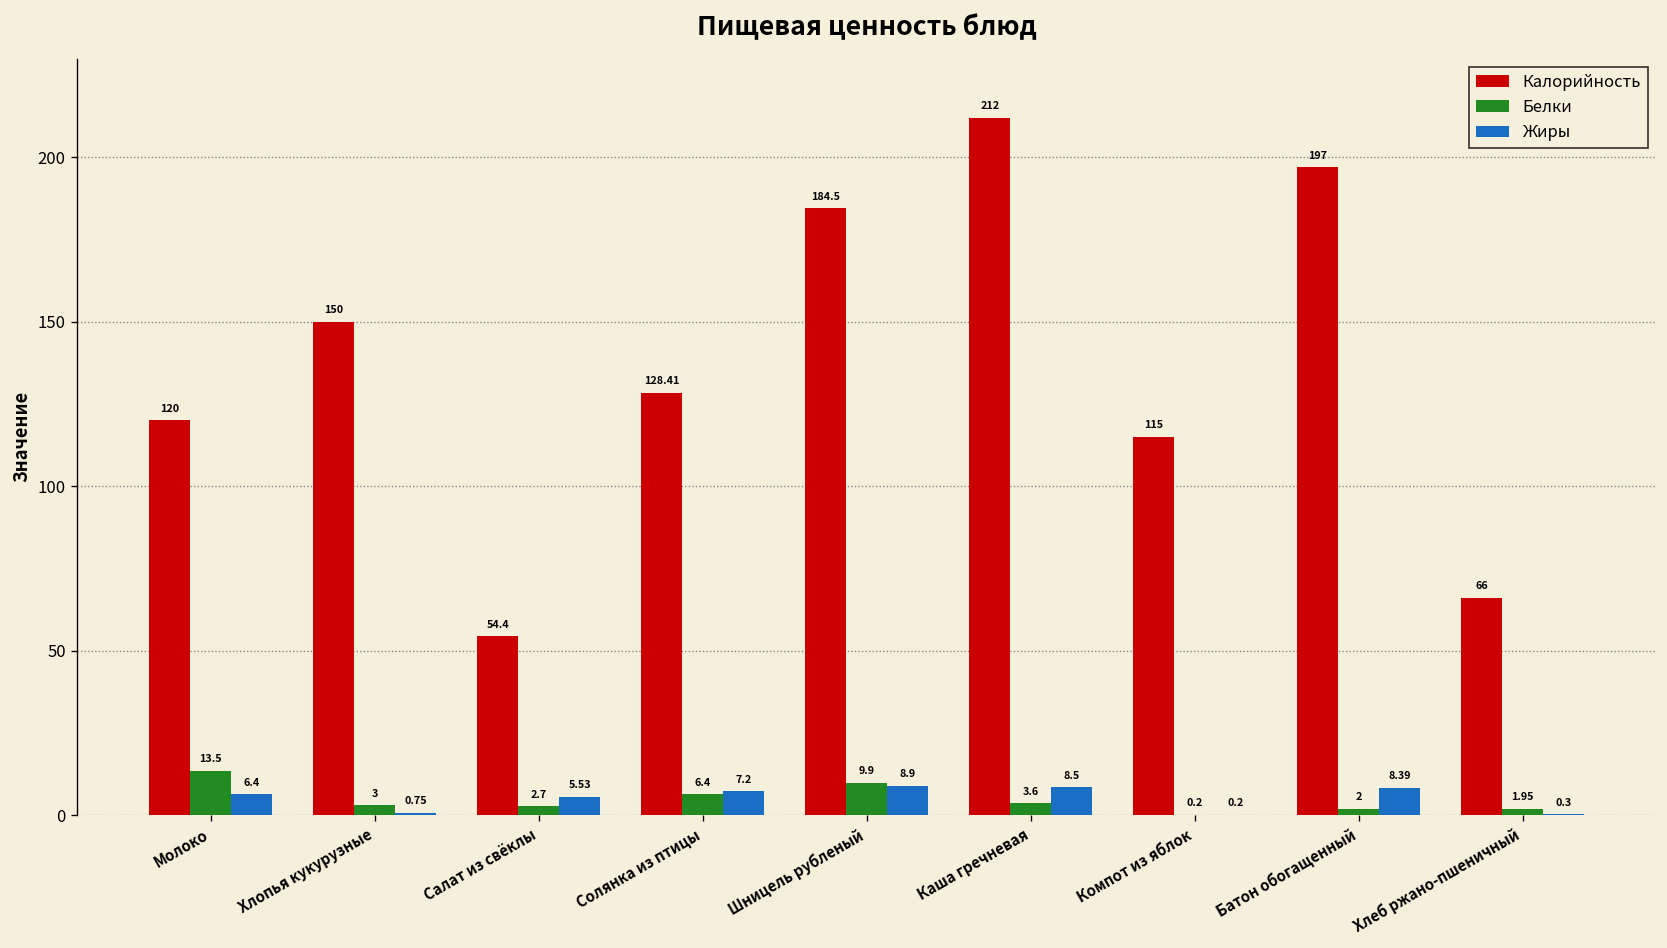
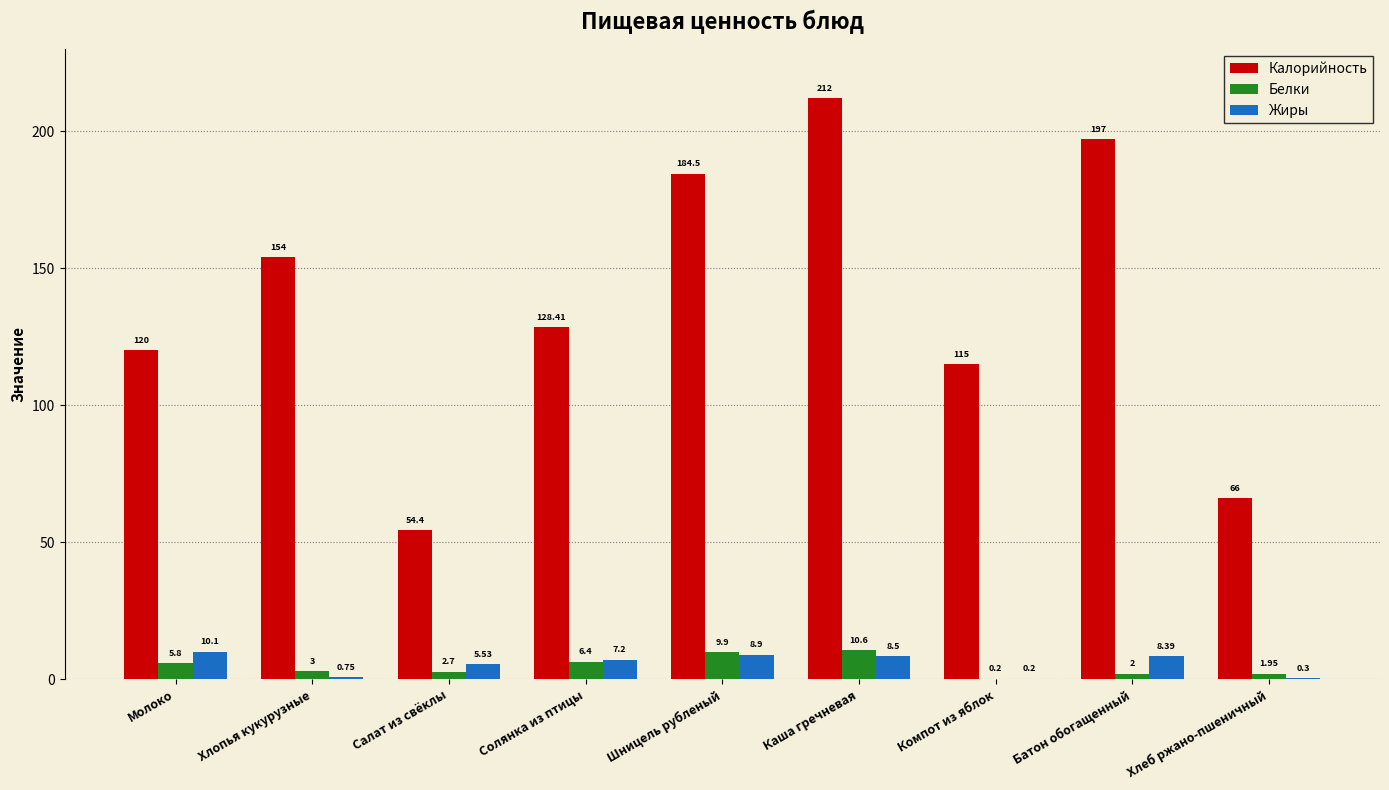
Белки, Молоко: 13.5 -> 5.8
Жиры, Молоко: 6.4 -> 10.1
Калорийность, Хлопья кукурузные: 150 -> 154
Белки, Каша гречневая: 3.6 -> 10.6
